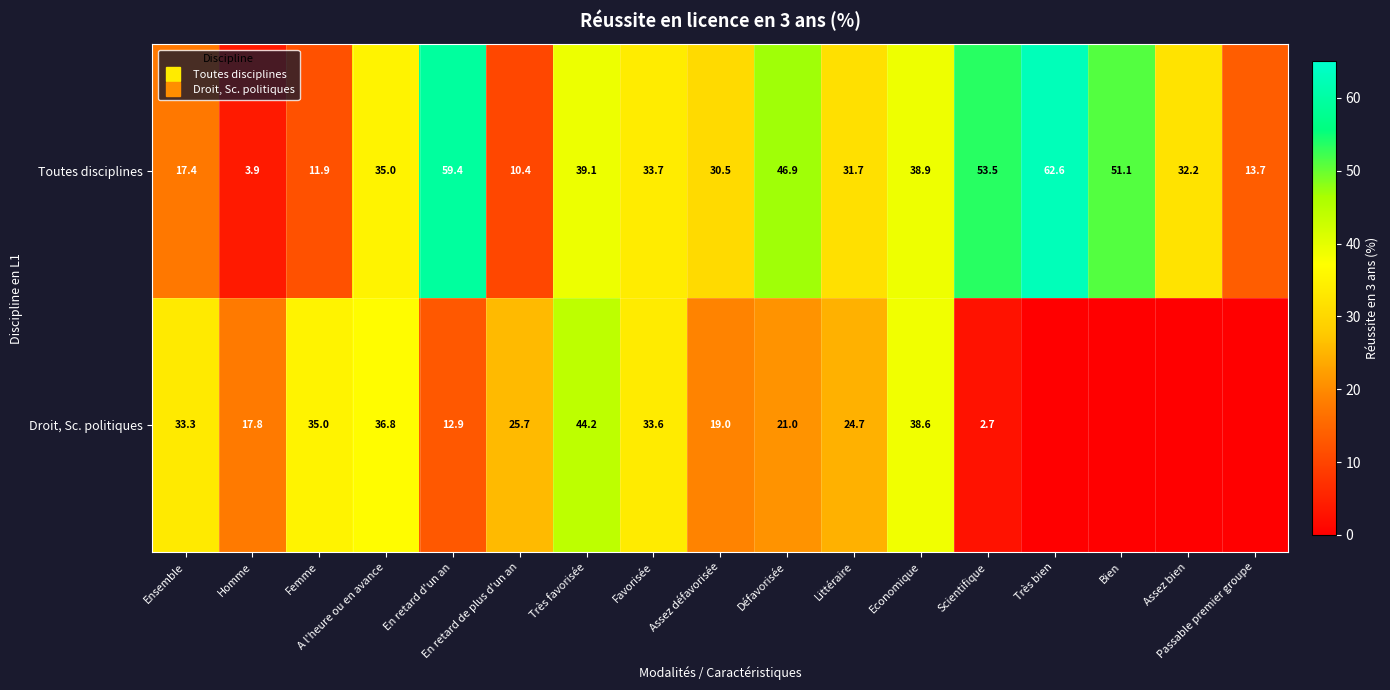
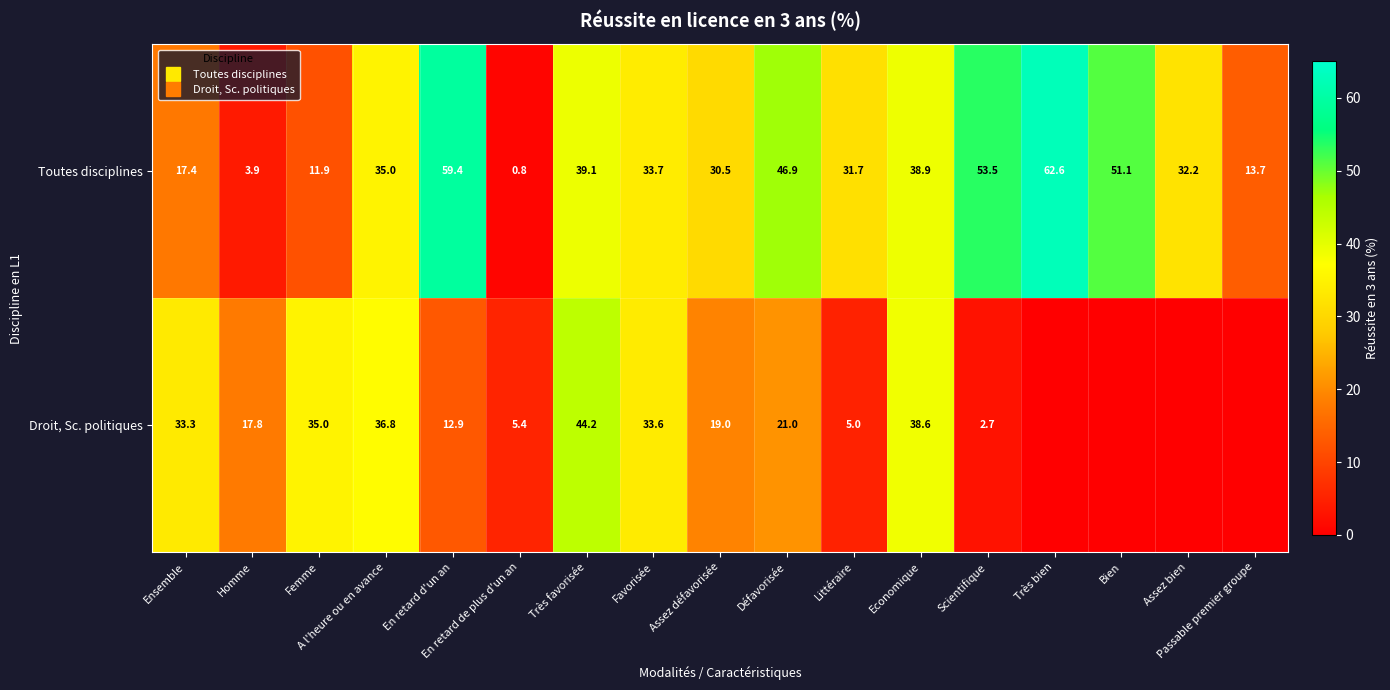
Toutes disciplines, En retard de plus d'un an: 10.4 -> 0.8
Droit, Sc. politiques, En retard de plus d'un an: 25.7 -> 5.4
Droit, Sc. politiques, Littéraire: 24.7 -> 5.0
